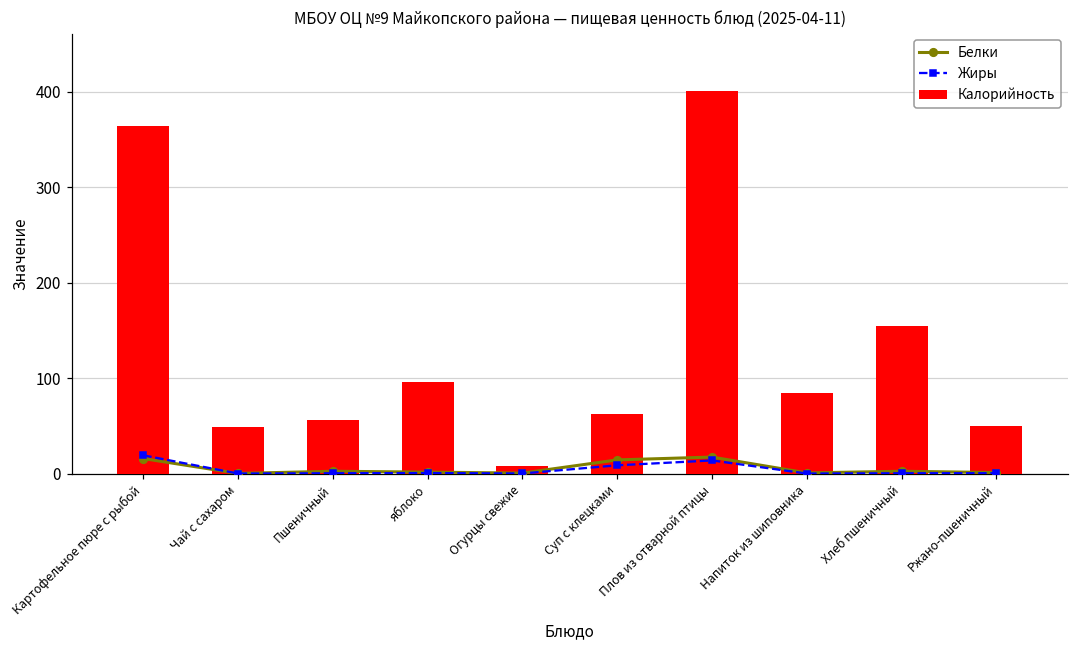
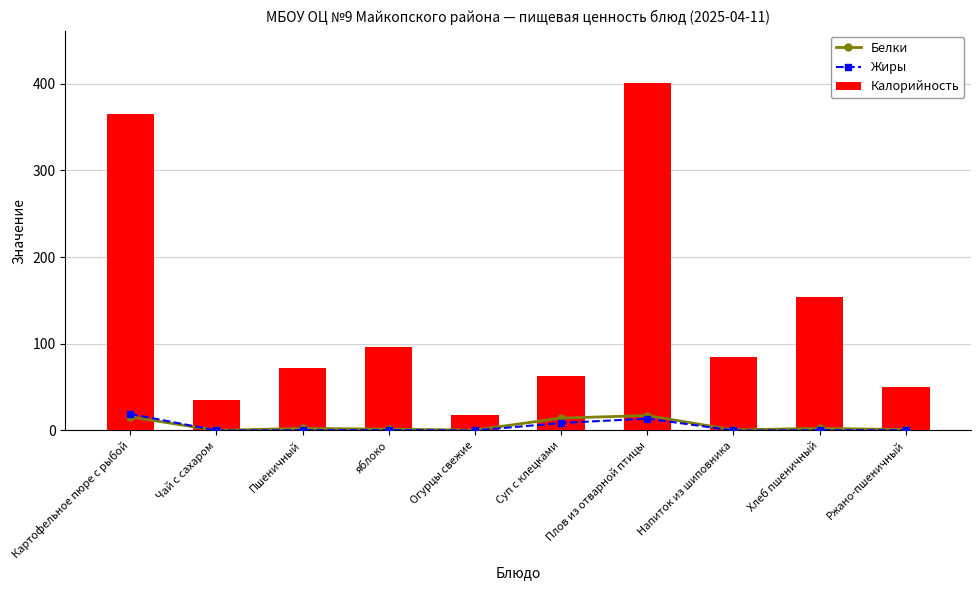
Калорийность, Чай с сахаром: 50 -> 40
Калорийность, Пшеничный: 60 -> 70
Калорийность, Огурцы свежие: 10 -> 20
